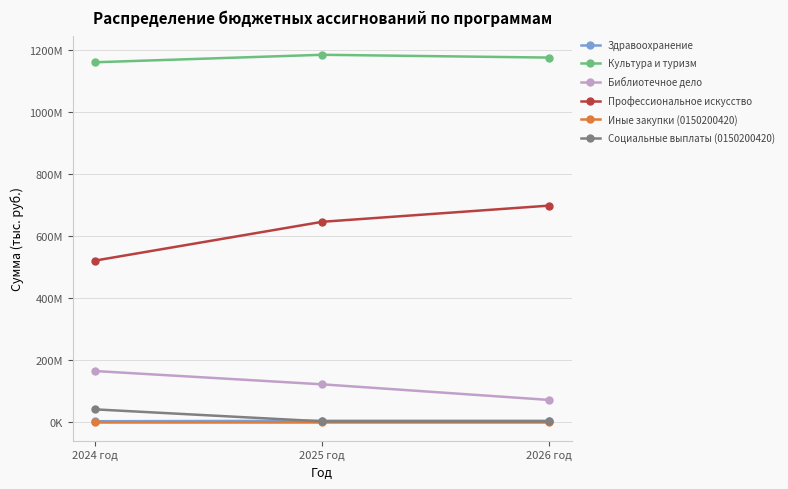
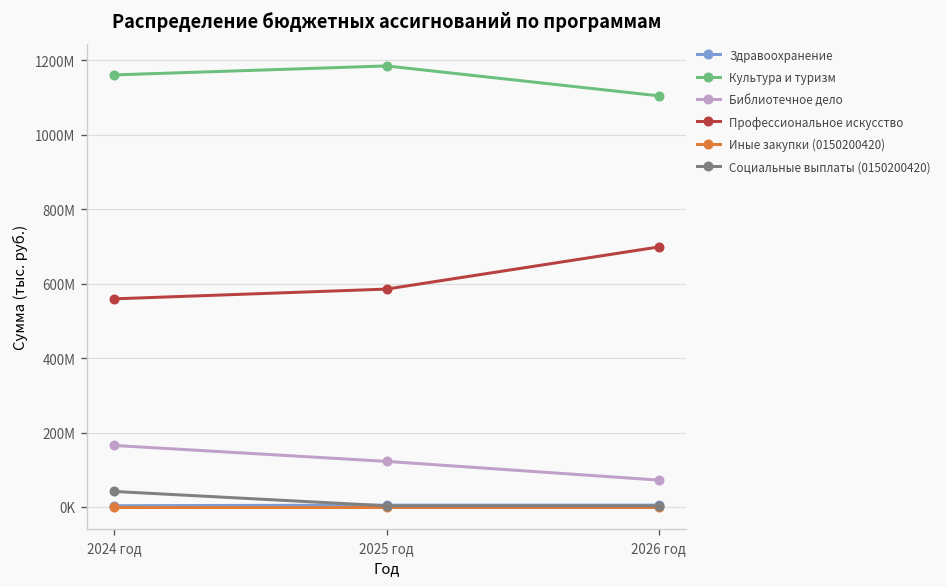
Профессиональное искусство, 2024 год: 520000000 -> 560000000
Профессиональное искусство, 2025 год: 650000000 -> 590000000
Культура и туризм, 2026 год: 1180000000 -> 1100000000
